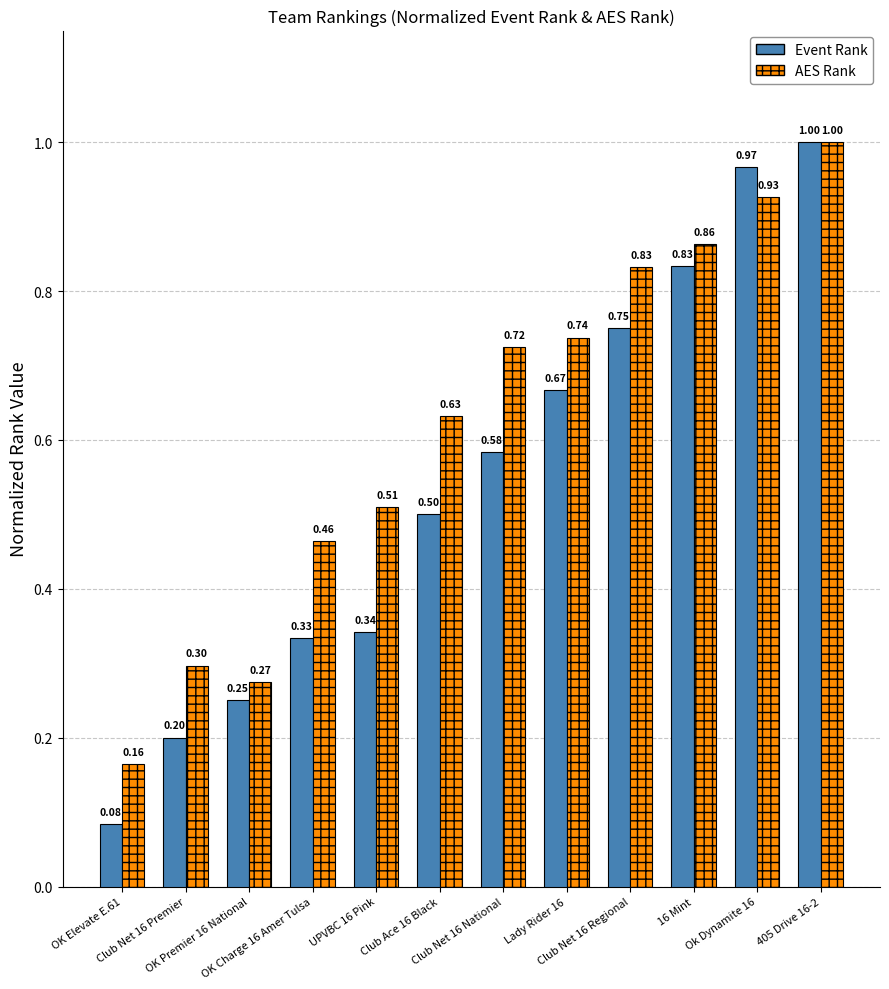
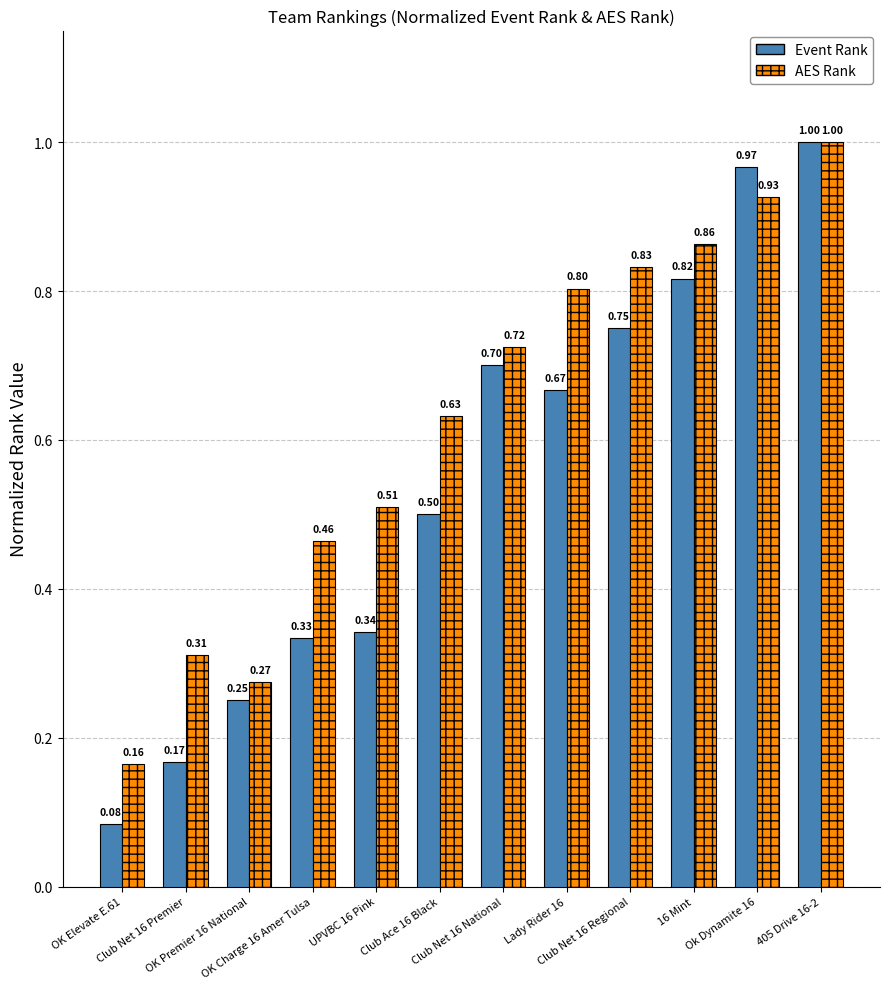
Event Rank, Club Net 16 Premier: 0.20 -> 0.17
AES Rank, Club Net 16 Premier: 0.30 -> 0.31
Event Rank, Club Net 16 National: 0.58 -> 0.70
AES Rank, Lady Rider 16: 0.74 -> 0.80
Event Rank, 16 Mint: 0.83 -> 0.82
